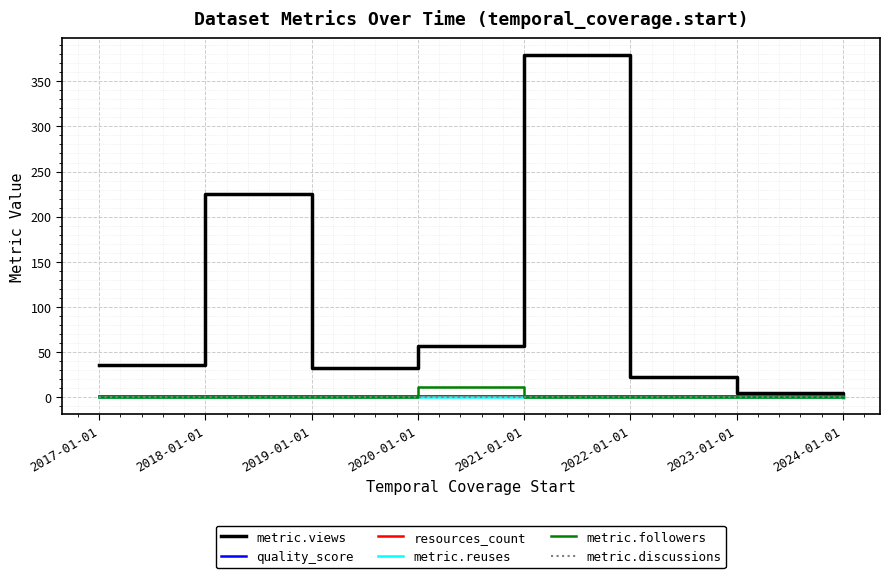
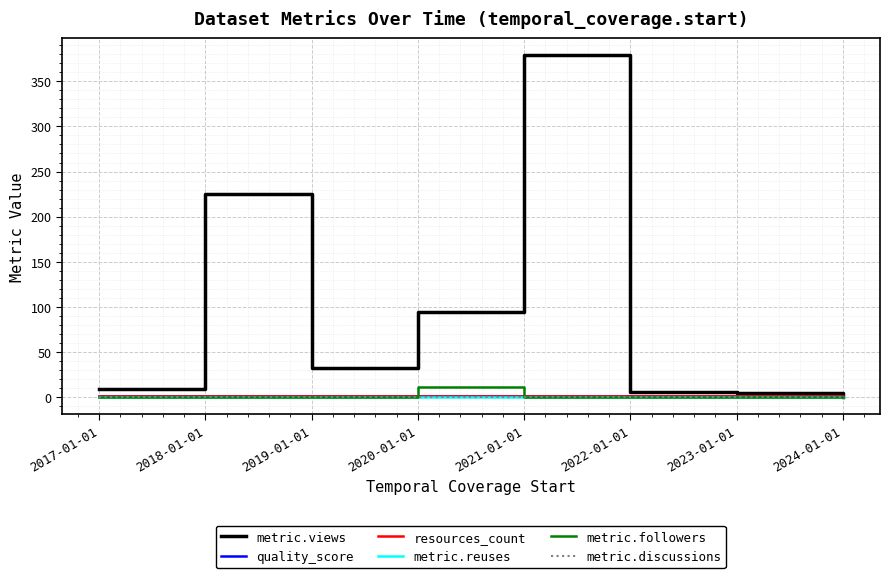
metric.views, 2017-01-01: 40 -> 10
metric.views, 2020-01-01: 60 -> 90
metric.views, 2022-01-01: 20 -> 10
